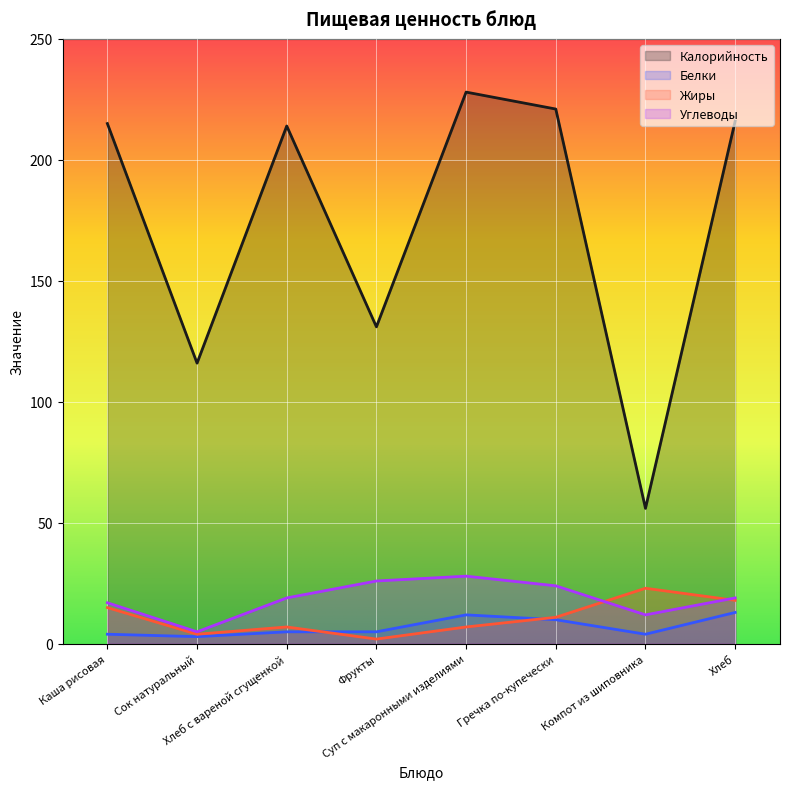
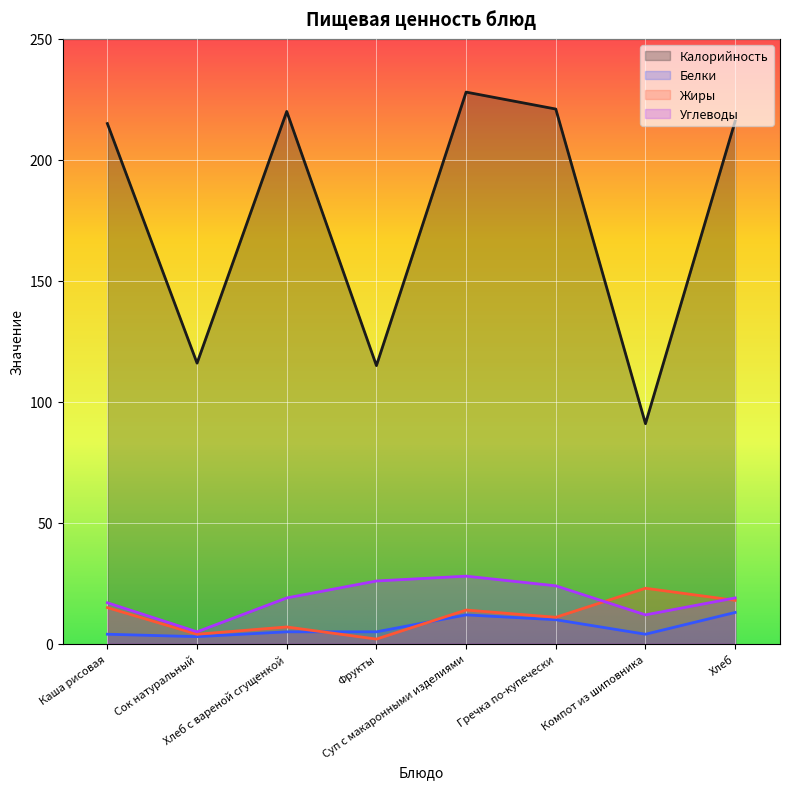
Калорийность, Хлеб с вареной сгущенкой: 214 -> 220
Калорийность, Фрукты: 131 -> 115
Жиры, Суп с макаронными изделиями: 7 -> 14
Калорийность, Компот из шиповника: 56 -> 91
